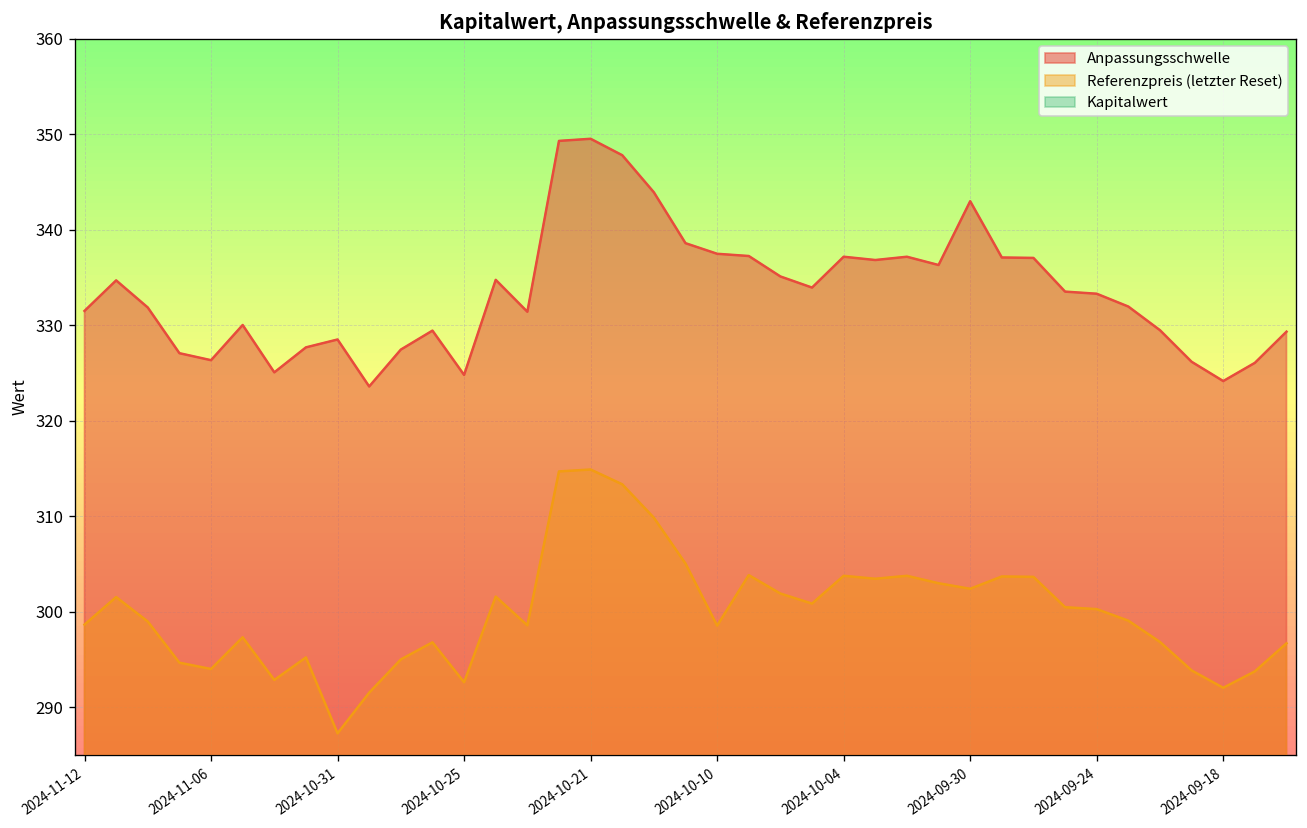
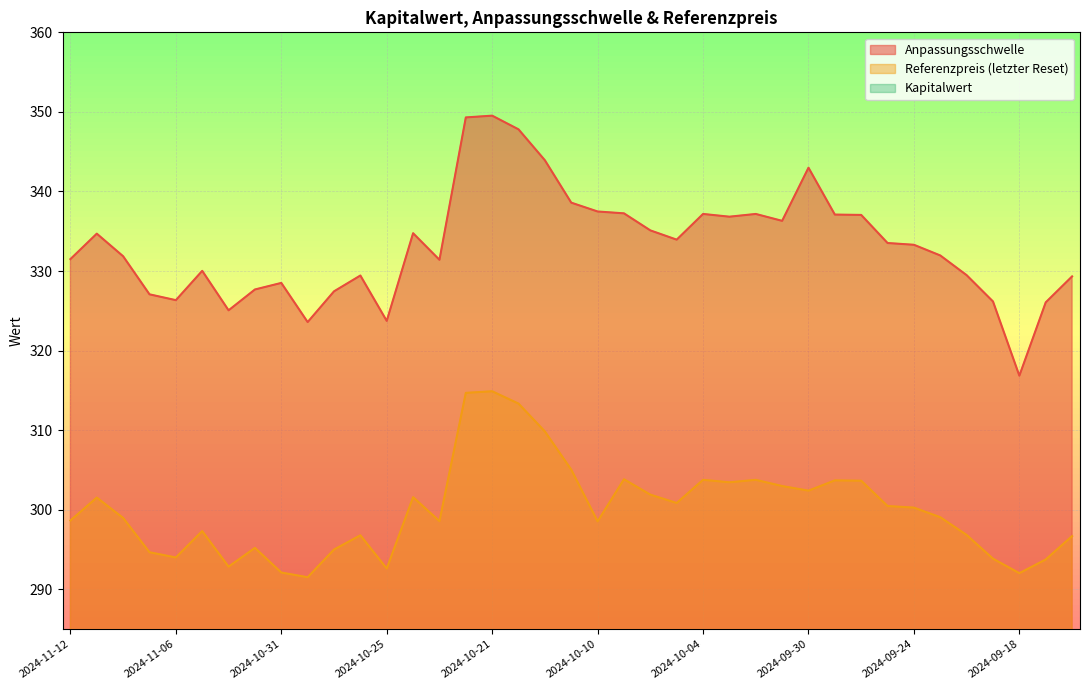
Referenzpreis (letzter Reset), 2024-10-31: 287 -> 292
Anpassungsschwelle, 2024-10-25: 325 -> 324
Anpassungsschwelle, 2024-09-18: 324 -> 317
